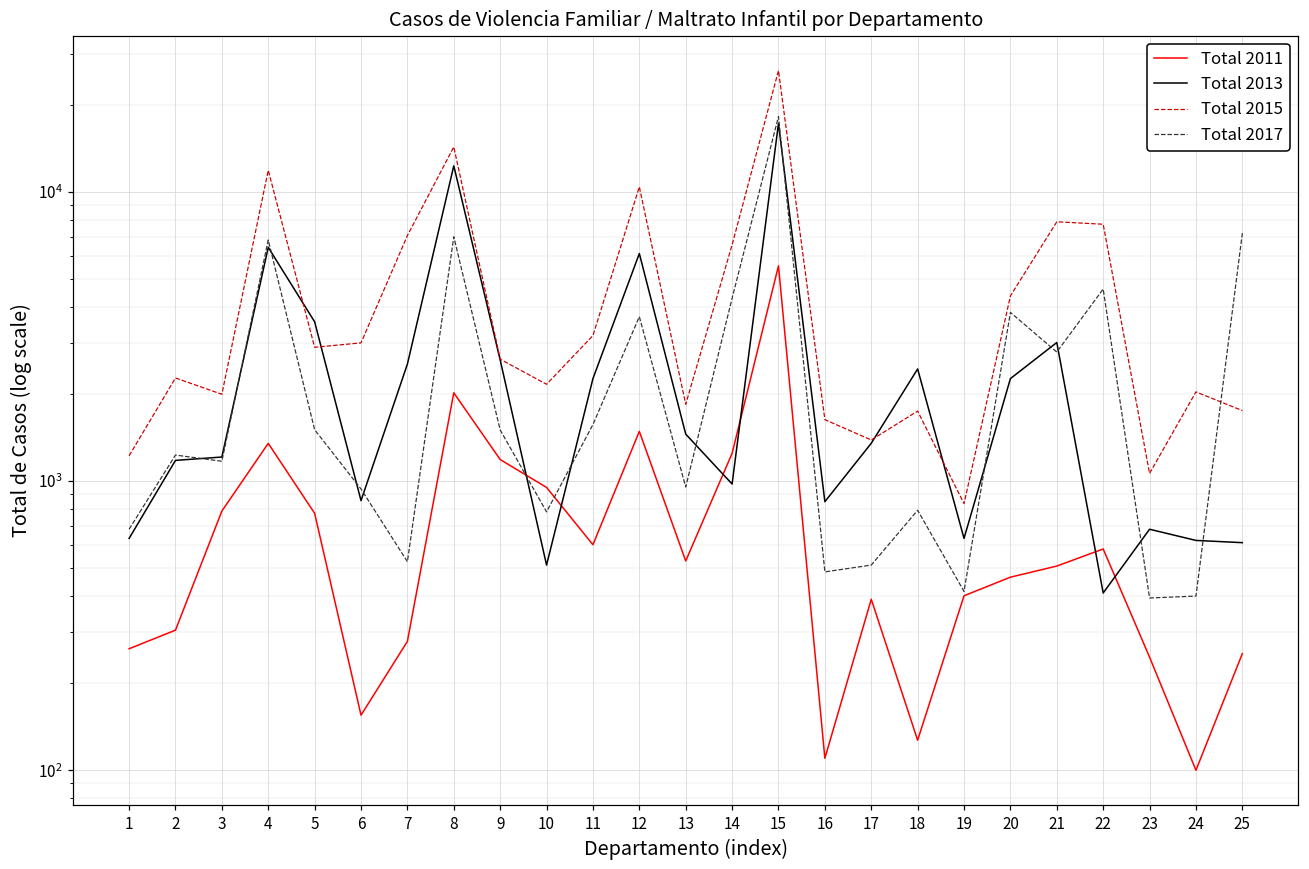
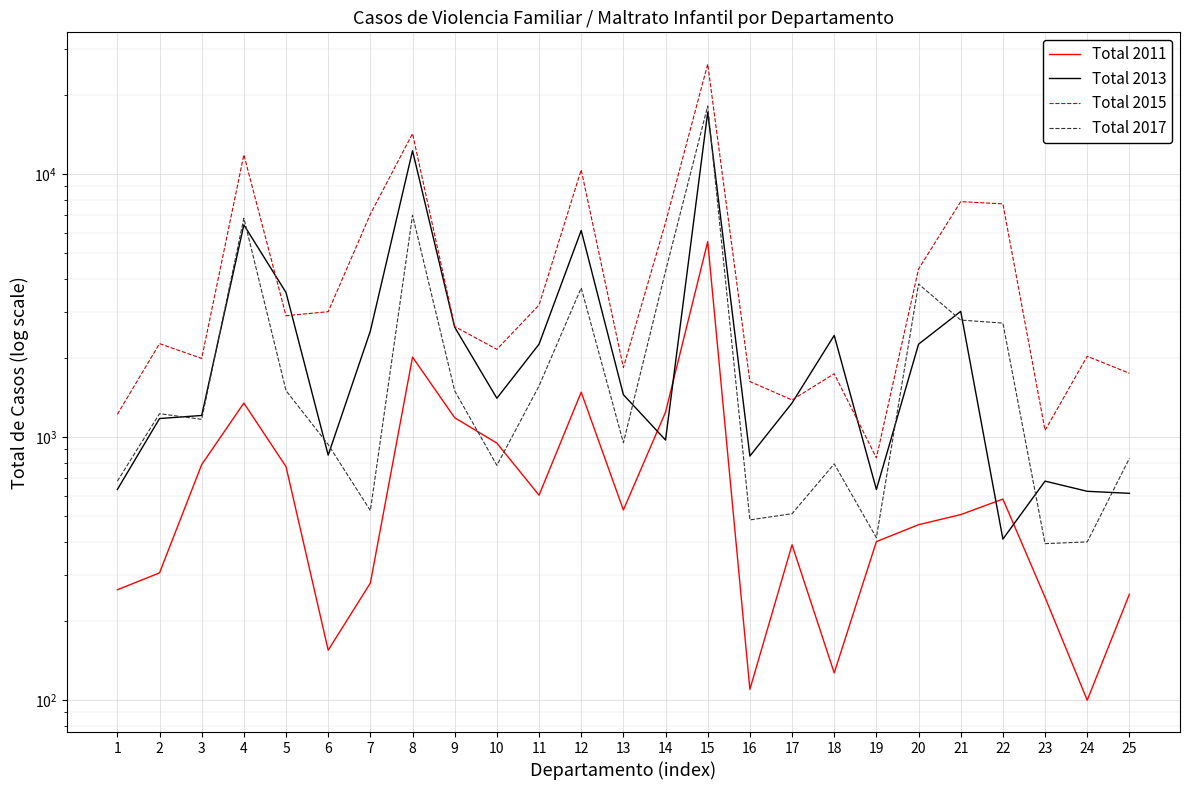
Total 2013, 10: 510 -> 1400
Total 2017, 22: 4600 -> 2700
Total 2017, 25: 7200 -> 830
